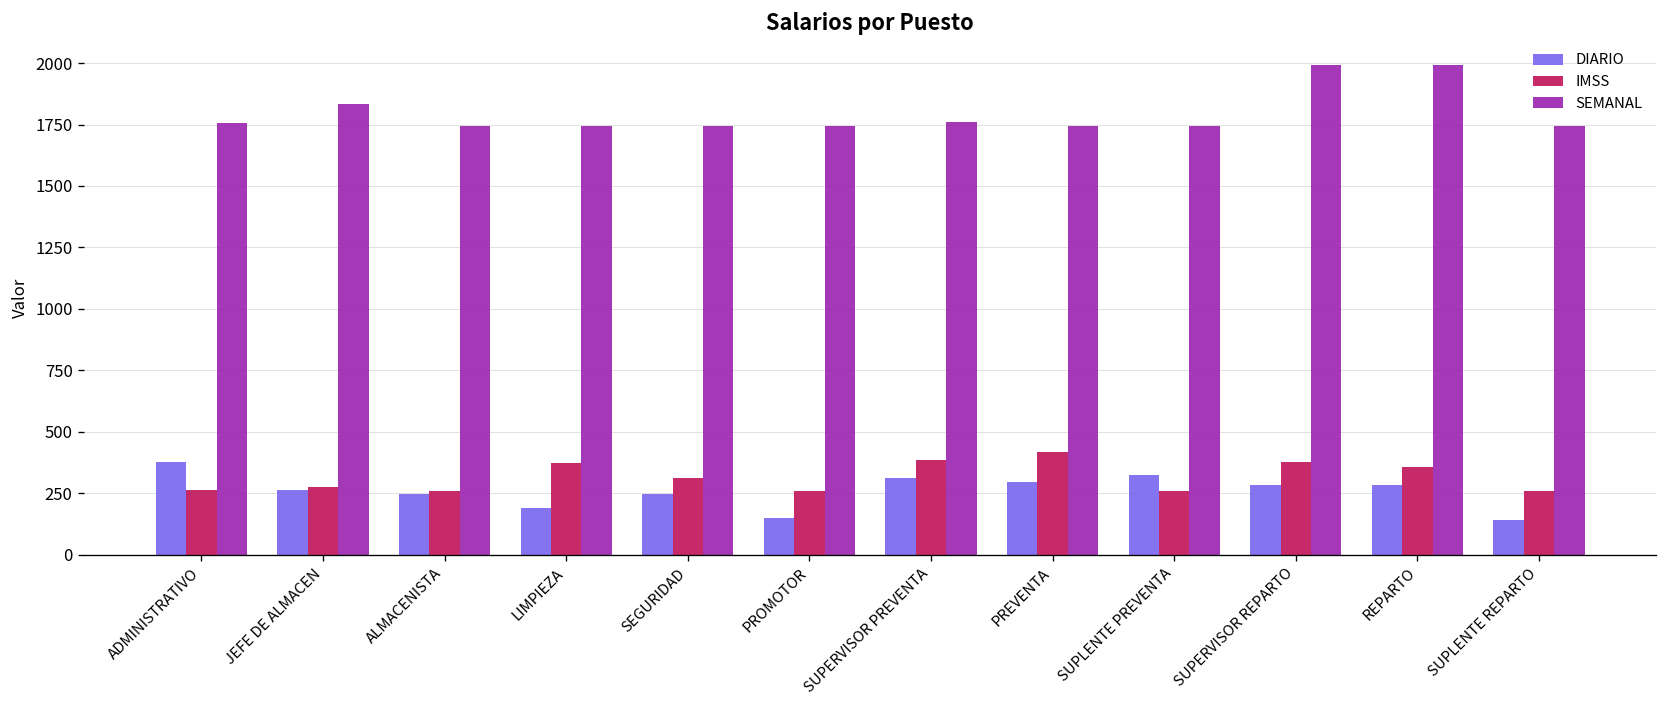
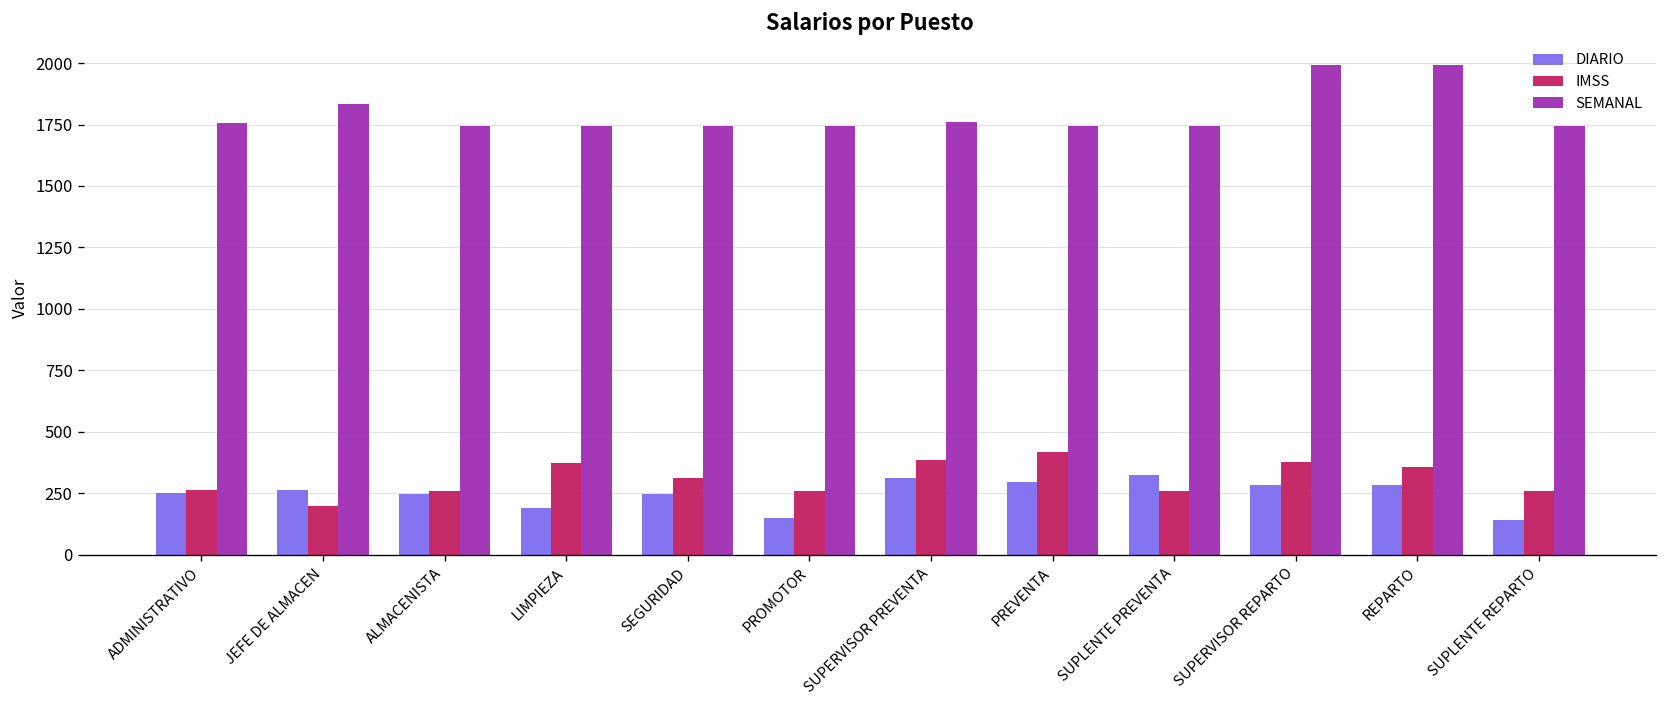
DIARIO, ADMINISTRATIVO: 380 -> 250
IMSS, JEFE DE ALMACEN: 280 -> 200
